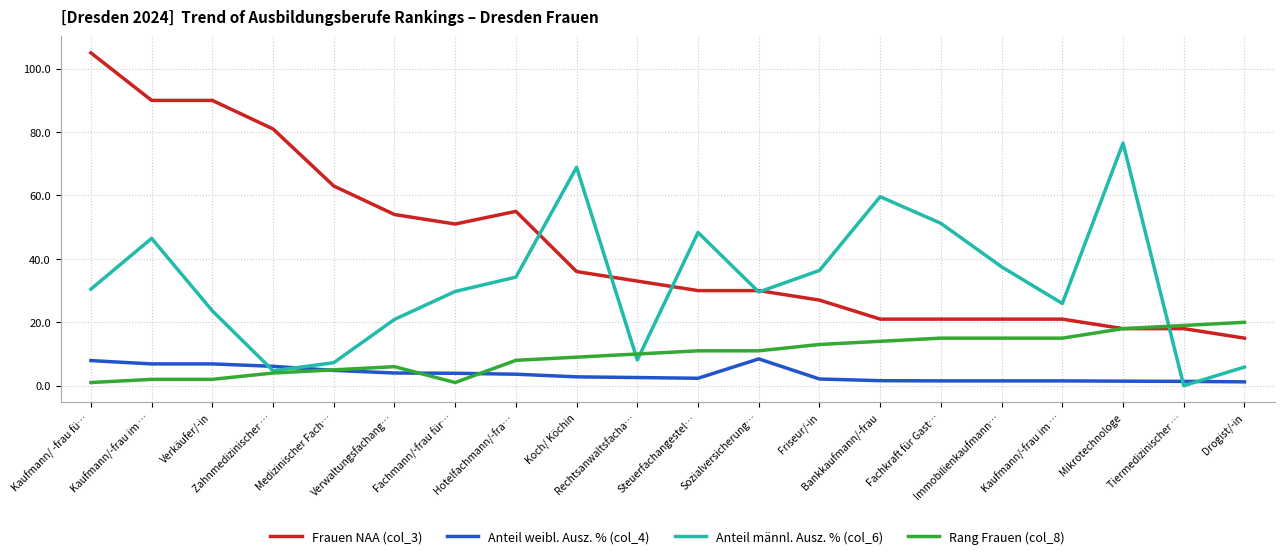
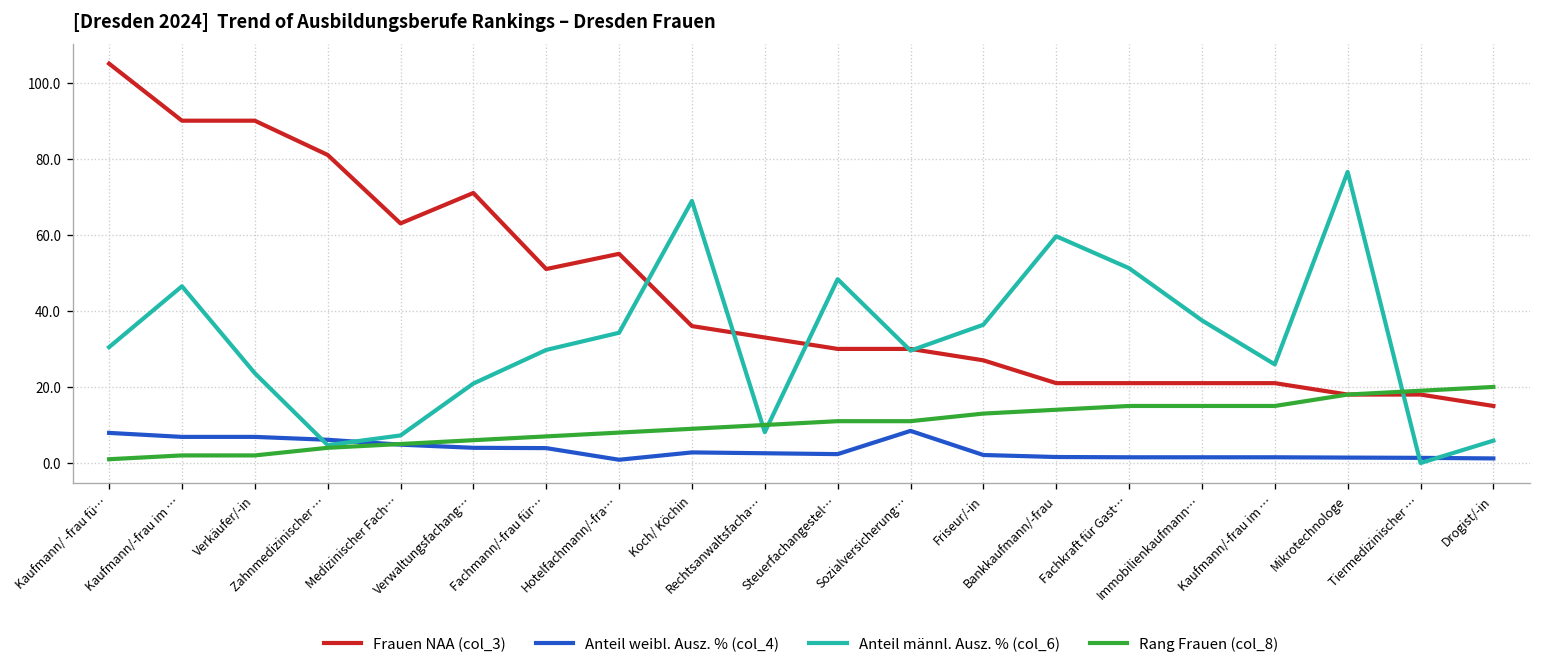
Frauen NAA (col_3), Verwaltungsfachang…: 54 -> 71
Rang Frauen (col_8), Fachmann/-frau für…: 1 -> 7
Anteil weibl. Ausz. % (col_4), Hotelfachmann/-fra…: 4 -> 1
